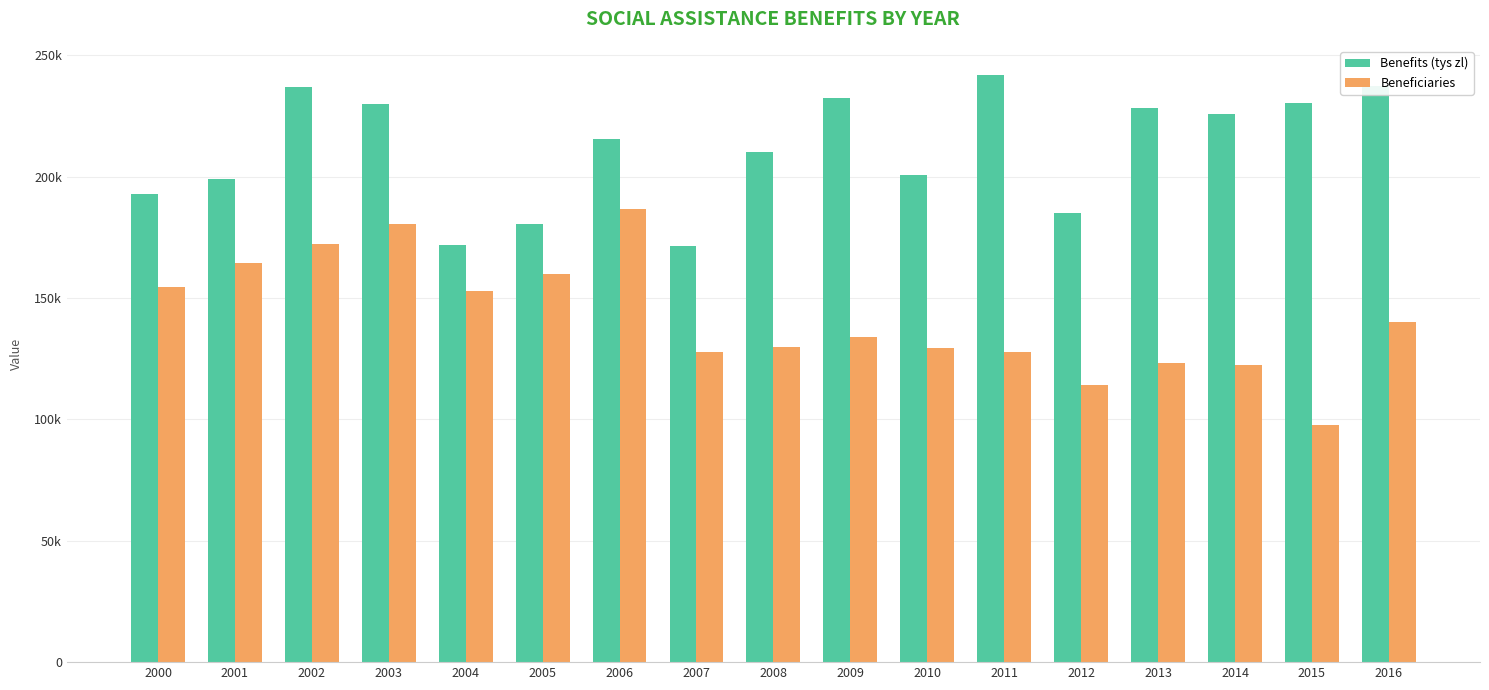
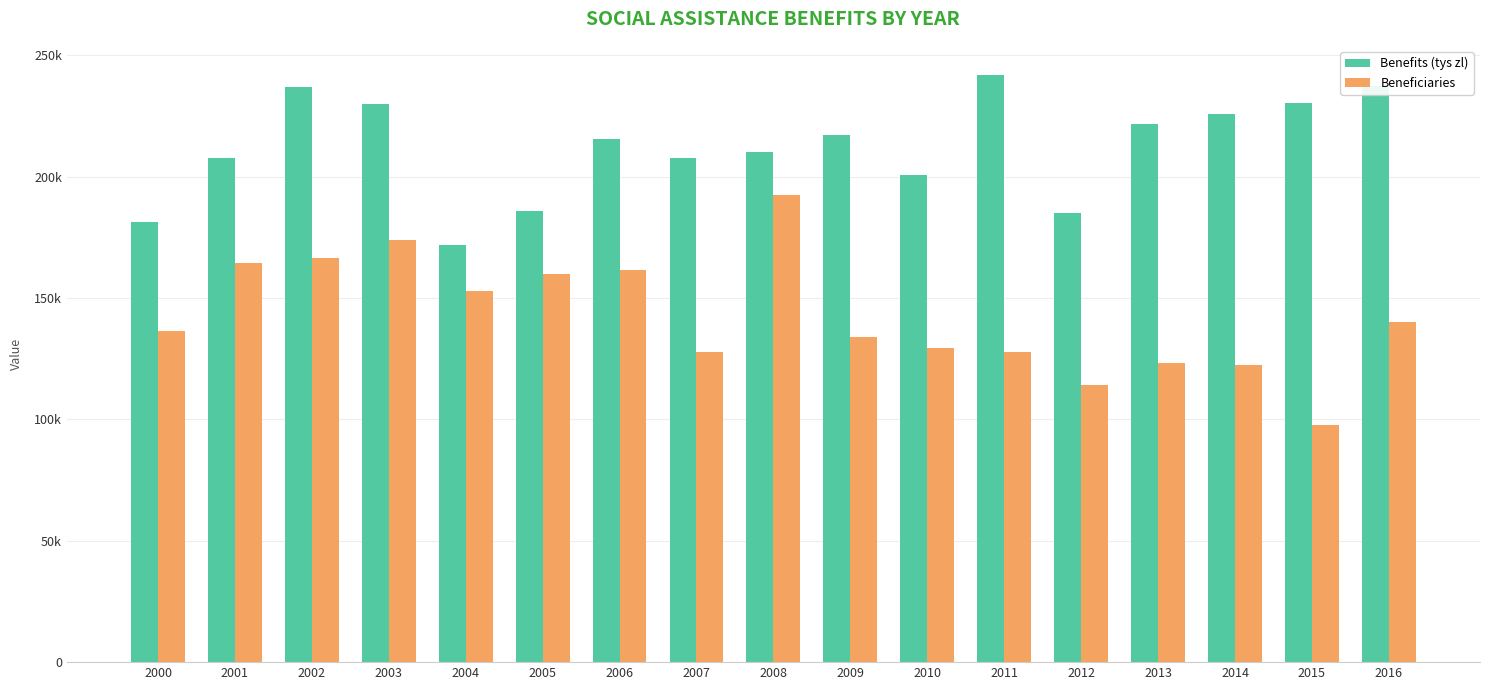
Benefits (tys zl), 2000: 193000 -> 181000
Beneficiaries, 2000: 155000 -> 137000
Benefits (tys zl), 2001: 199000 -> 208000
Beneficiaries, 2002: 172000 -> 167000
Beneficiaries, 2003: 181000 -> 174000
Benefits (tys zl), 2005: 181000 -> 186000
Beneficiaries, 2006: 187000 -> 161000
Benefits (tys zl), 2007: 171000 -> 208000
Beneficiaries, 2008: 130000 -> 192000
Benefits (tys zl), 2009: 232000 -> 217000
Benefits (tys zl), 2013: 228000 -> 222000
